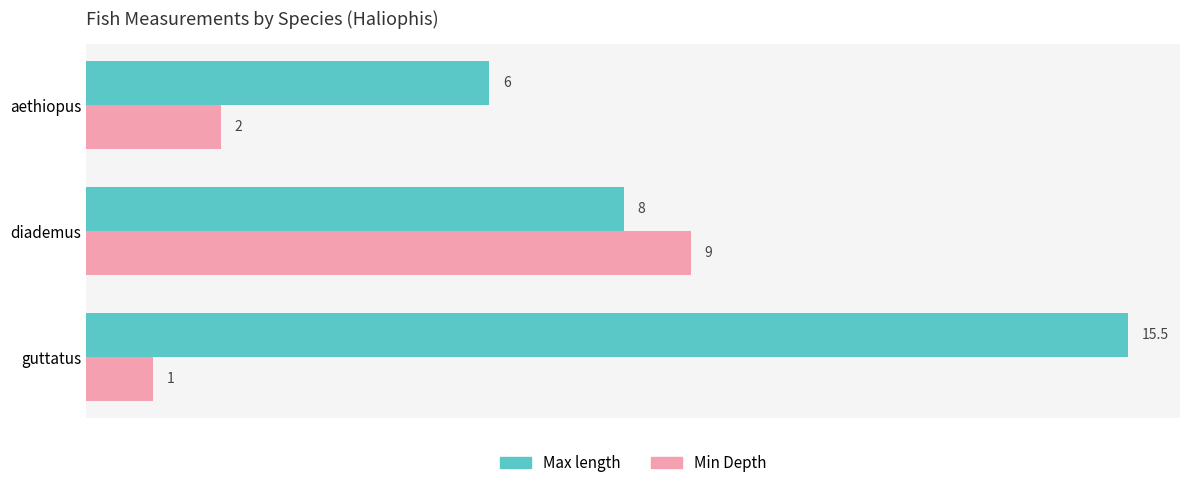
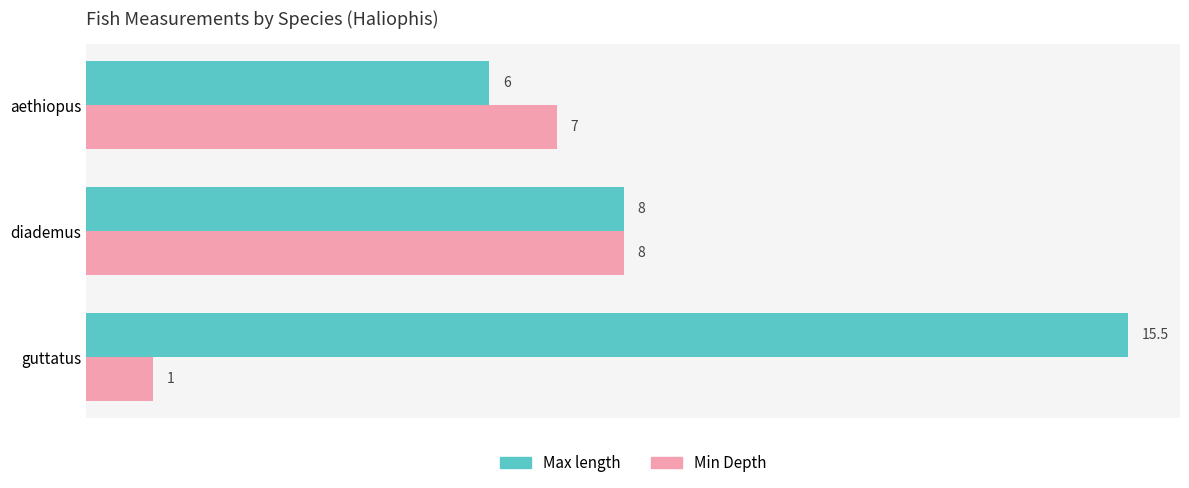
Min Depth, aethiopus: 2 -> 7
Min Depth, diademus: 9 -> 8
